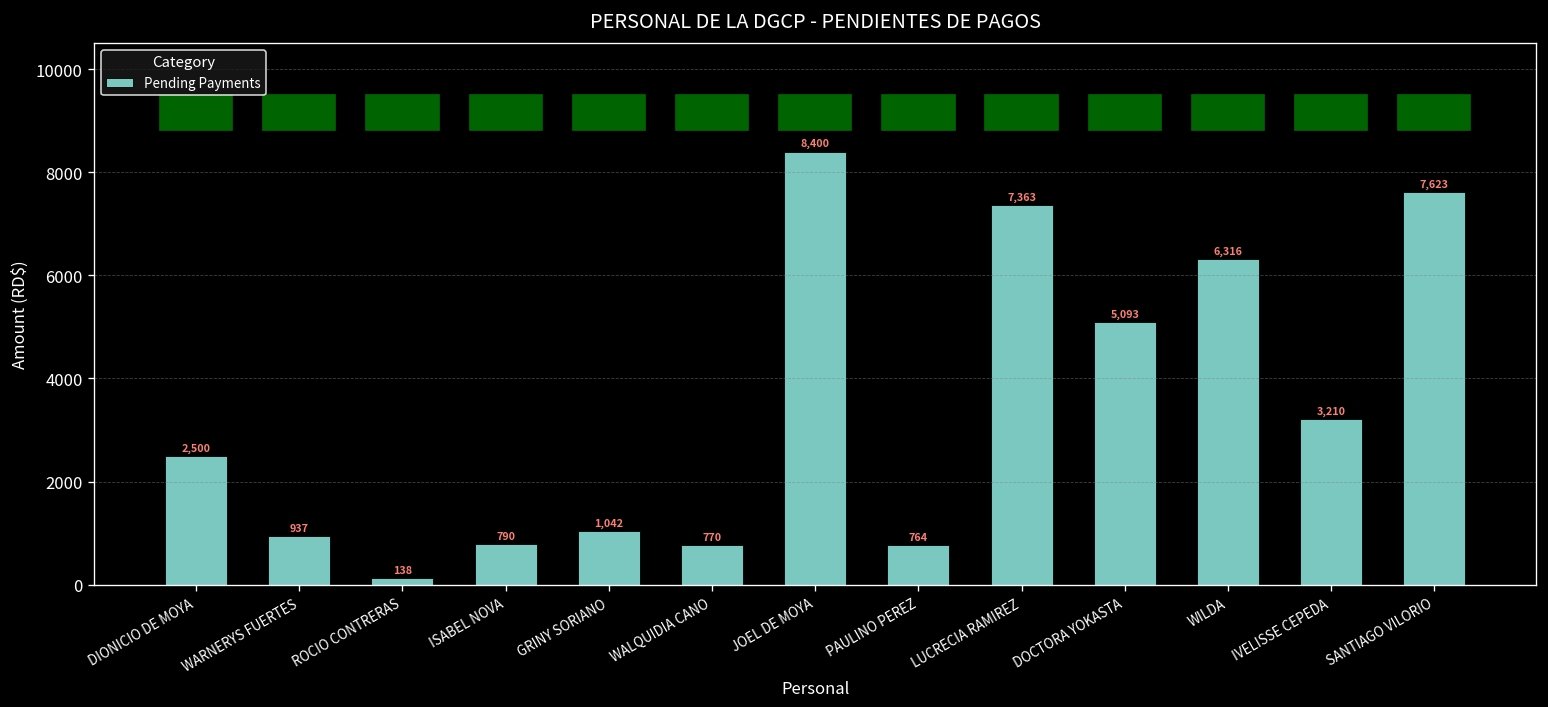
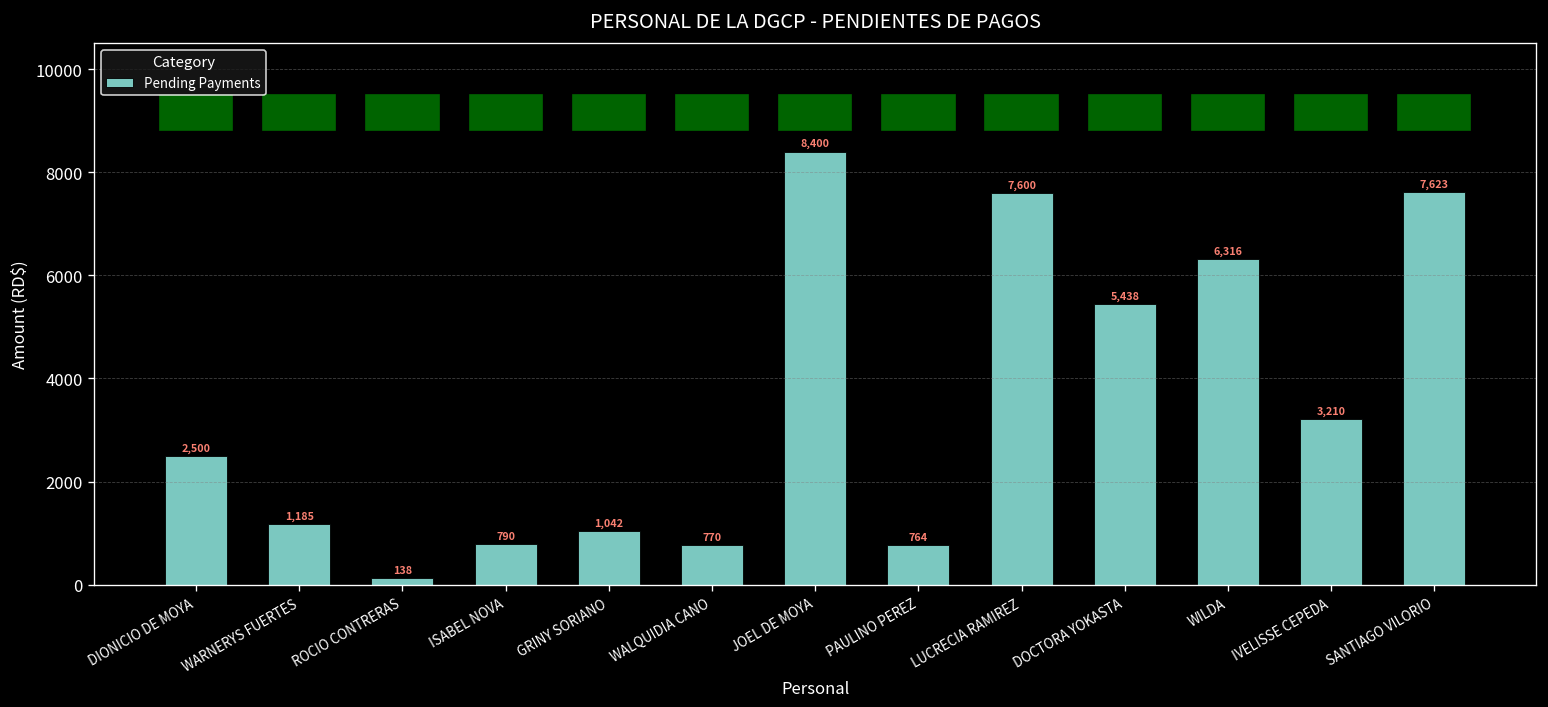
WARNERYS FUERTES: 937 -> 1,185
LUCRECIA RAMIREZ: 7,363 -> 7,600
DOCTORA YOKASTA: 5,093 -> 5,438
